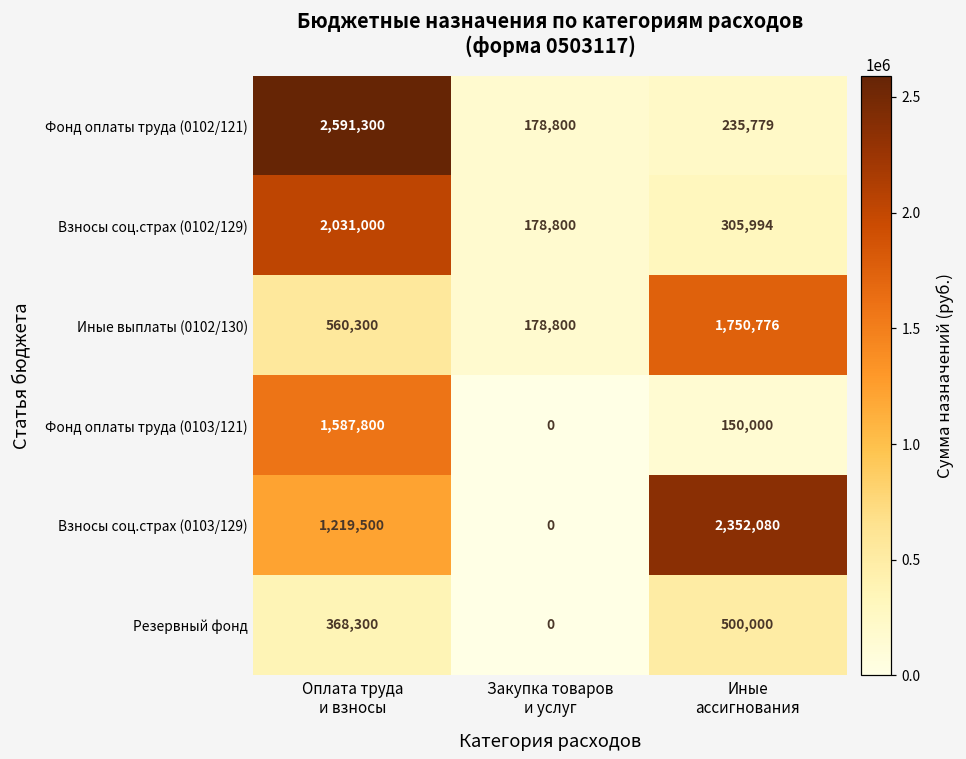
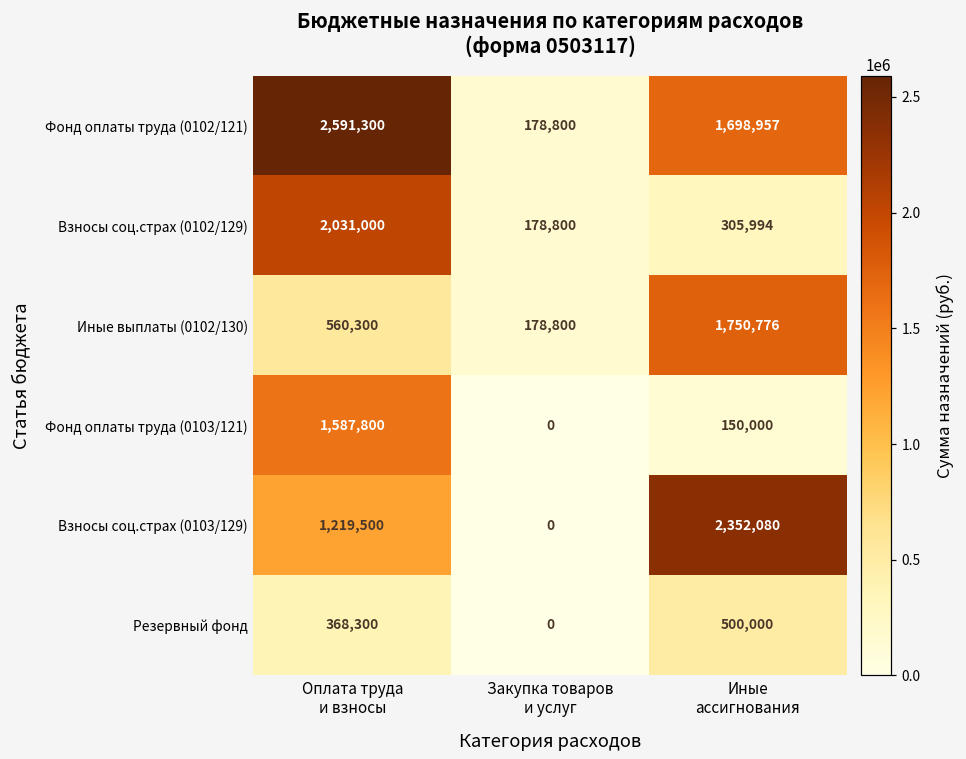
Фонд оплаты труда (0102/121), Иные ассигнования: 235,779 -> 1,698,957
